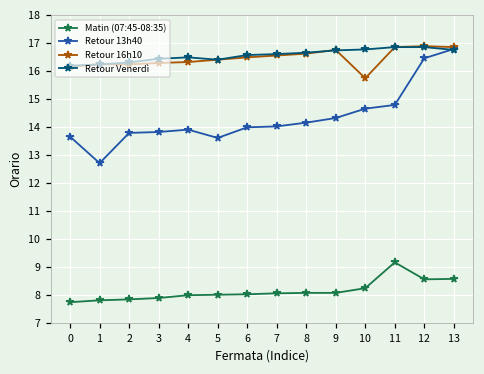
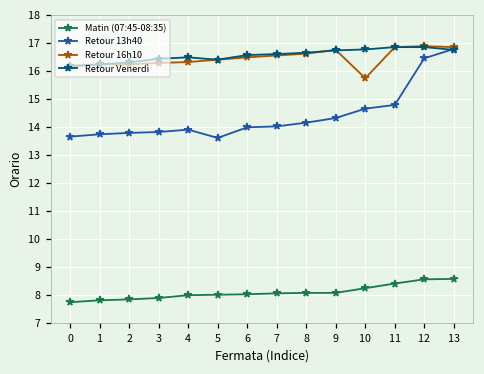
Retour 13h40, 1: 12.7 -> 13.8
Matin (07:45-08:35), 11: 9.2 -> 8.4
